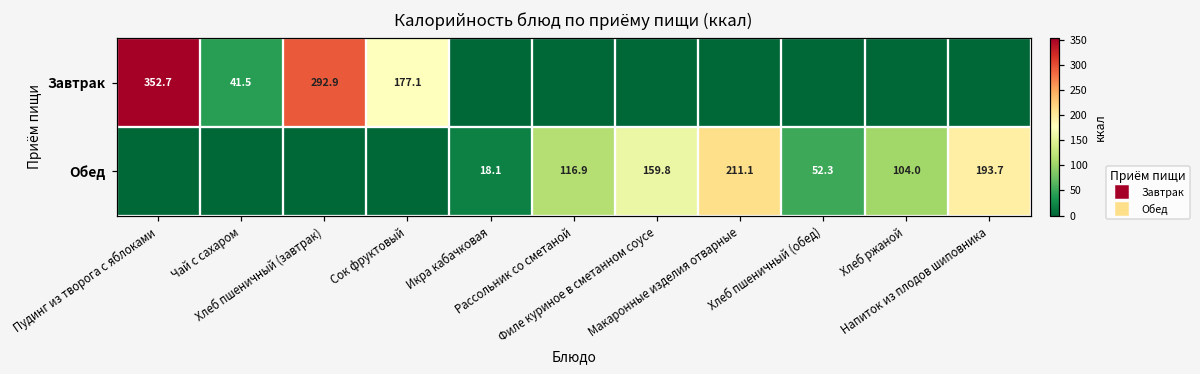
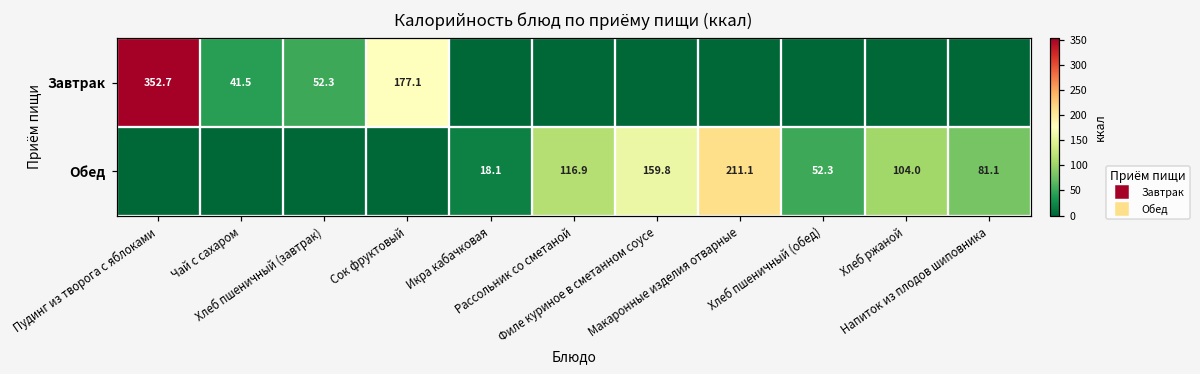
Завтрак, Хлеб пшеничный (завтрак): 292.9 -> 52.3
Обед, Напиток из плодов шиповника: 193.7 -> 81.1
